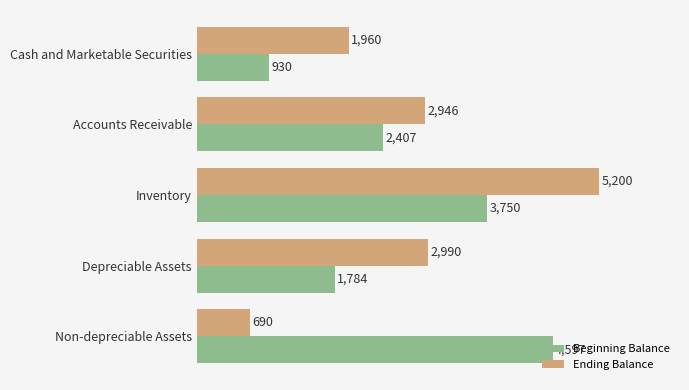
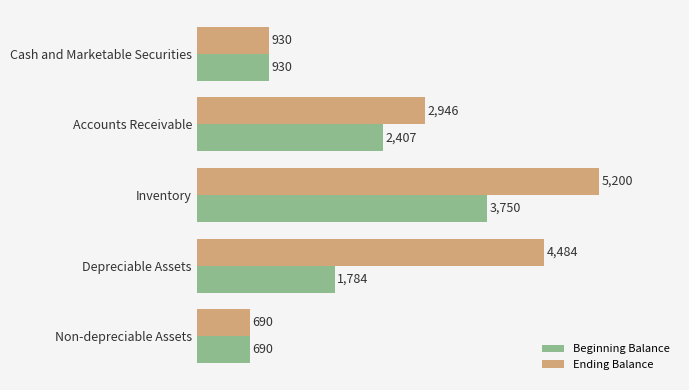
Ending Balance, Cash and Marketable Securities: 1,960 -> 930
Ending Balance, Depreciable Assets: 2,990 -> 4,484
Beginning Balance, Non-depreciable Assets: 4,597 -> 690
